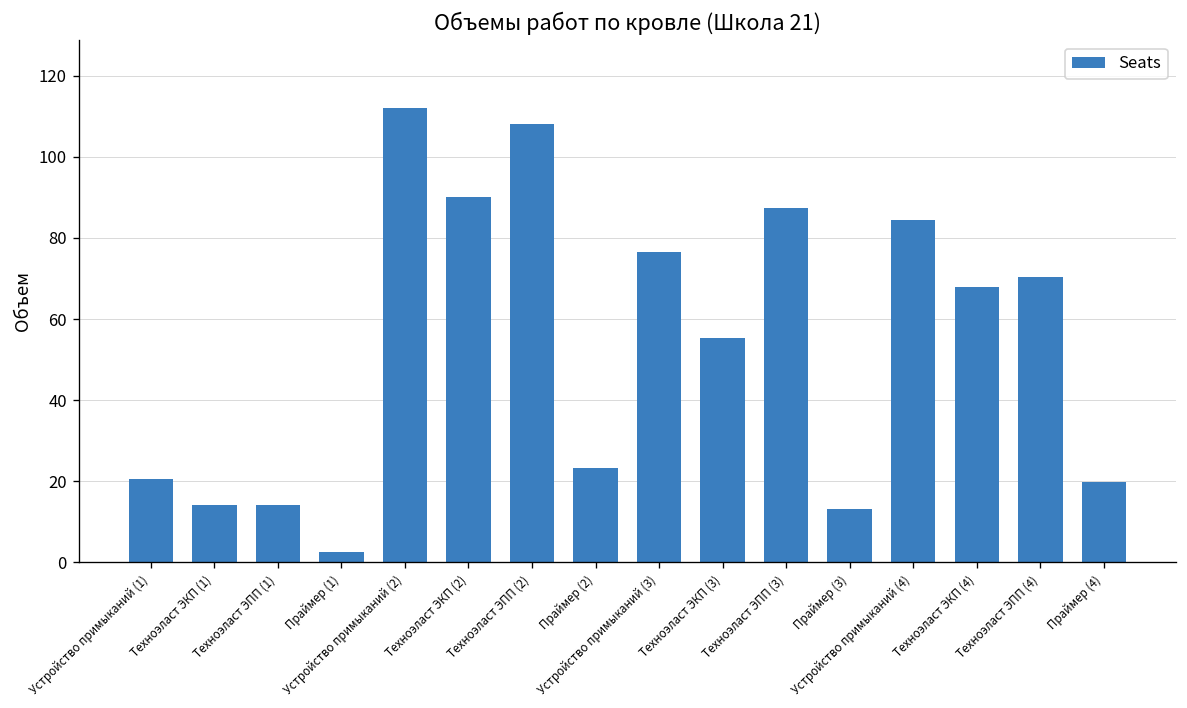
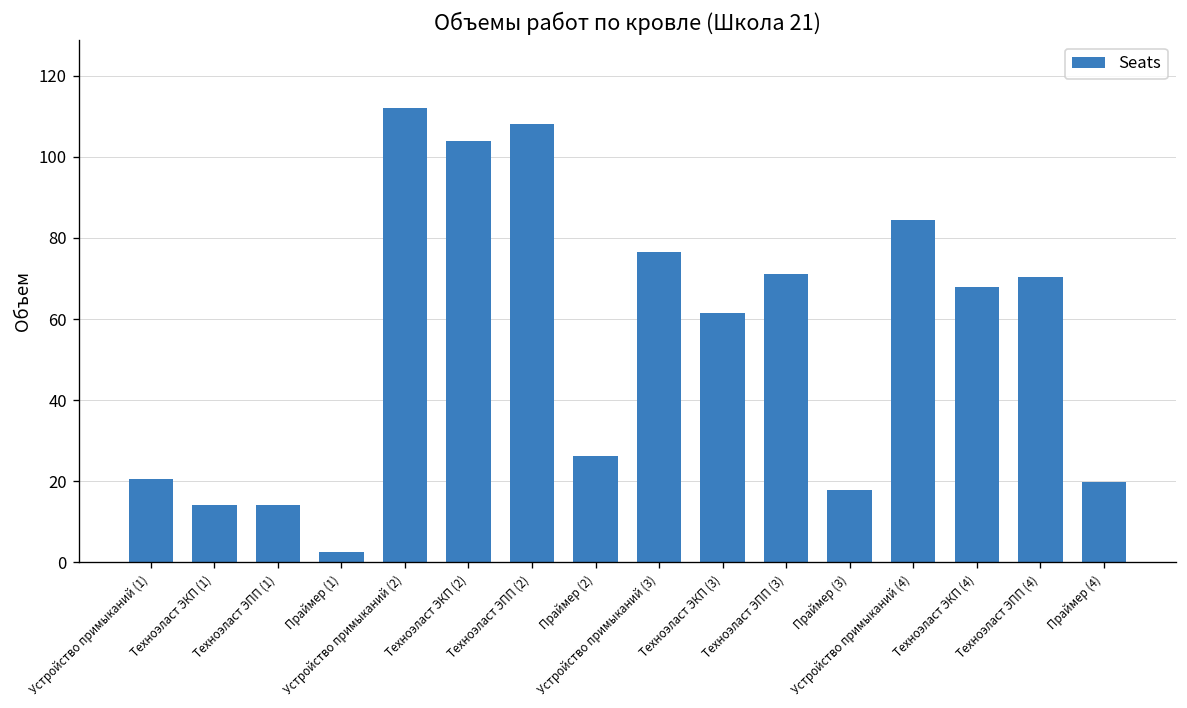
Техноэласт ЭКП (2): 90 -> 104
Праймер (2): 23 -> 26
Техноэласт ЭКП (3): 55 -> 62
Техноэласт ЭПП (3): 87 -> 71
Праймер (3): 13 -> 18
